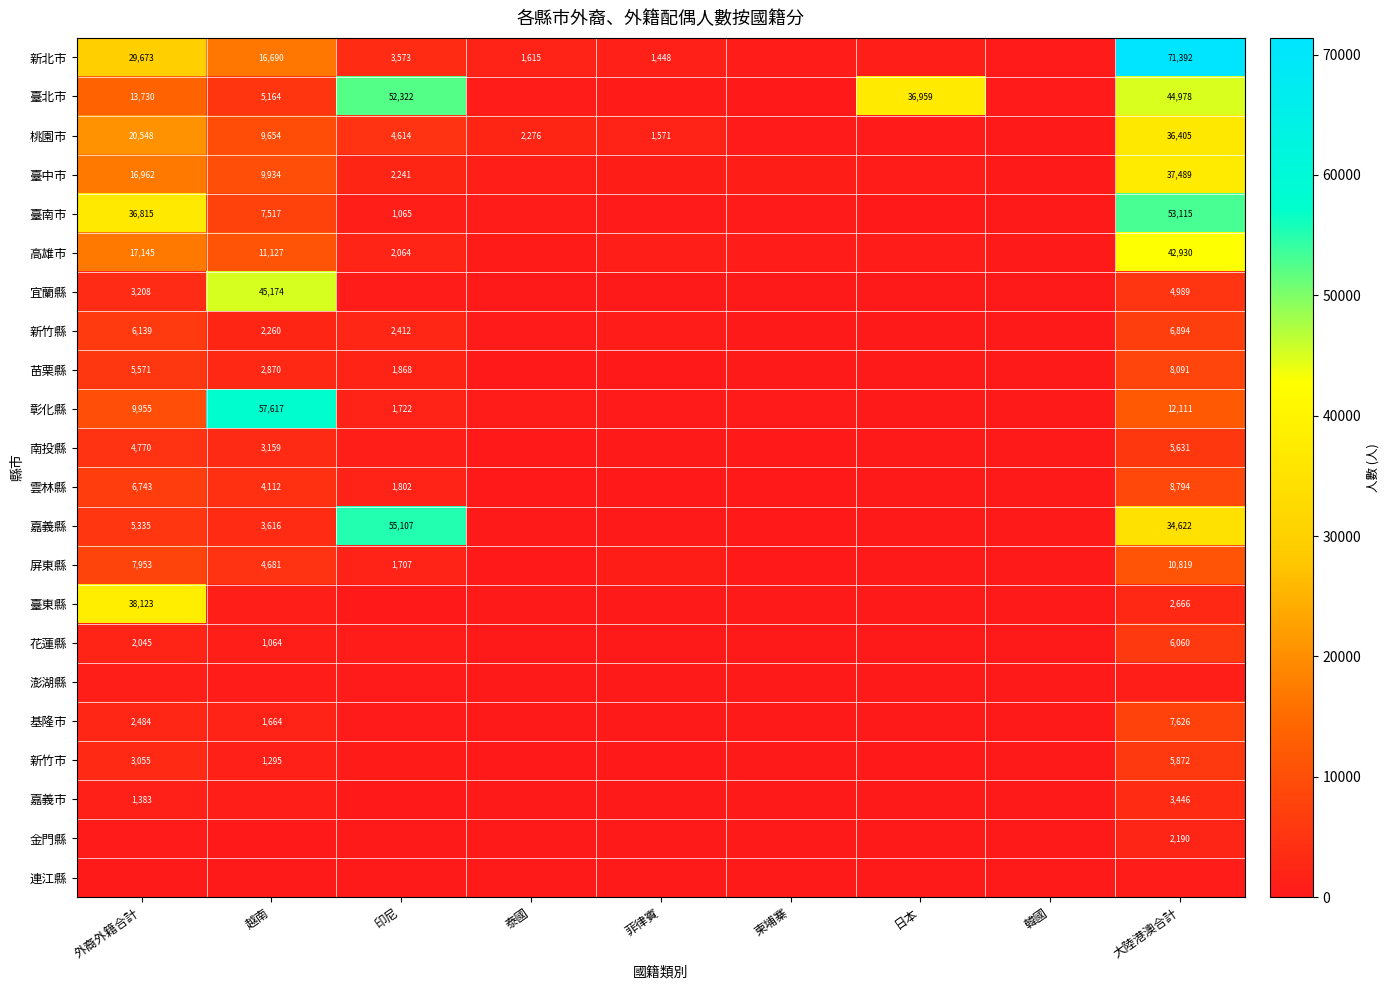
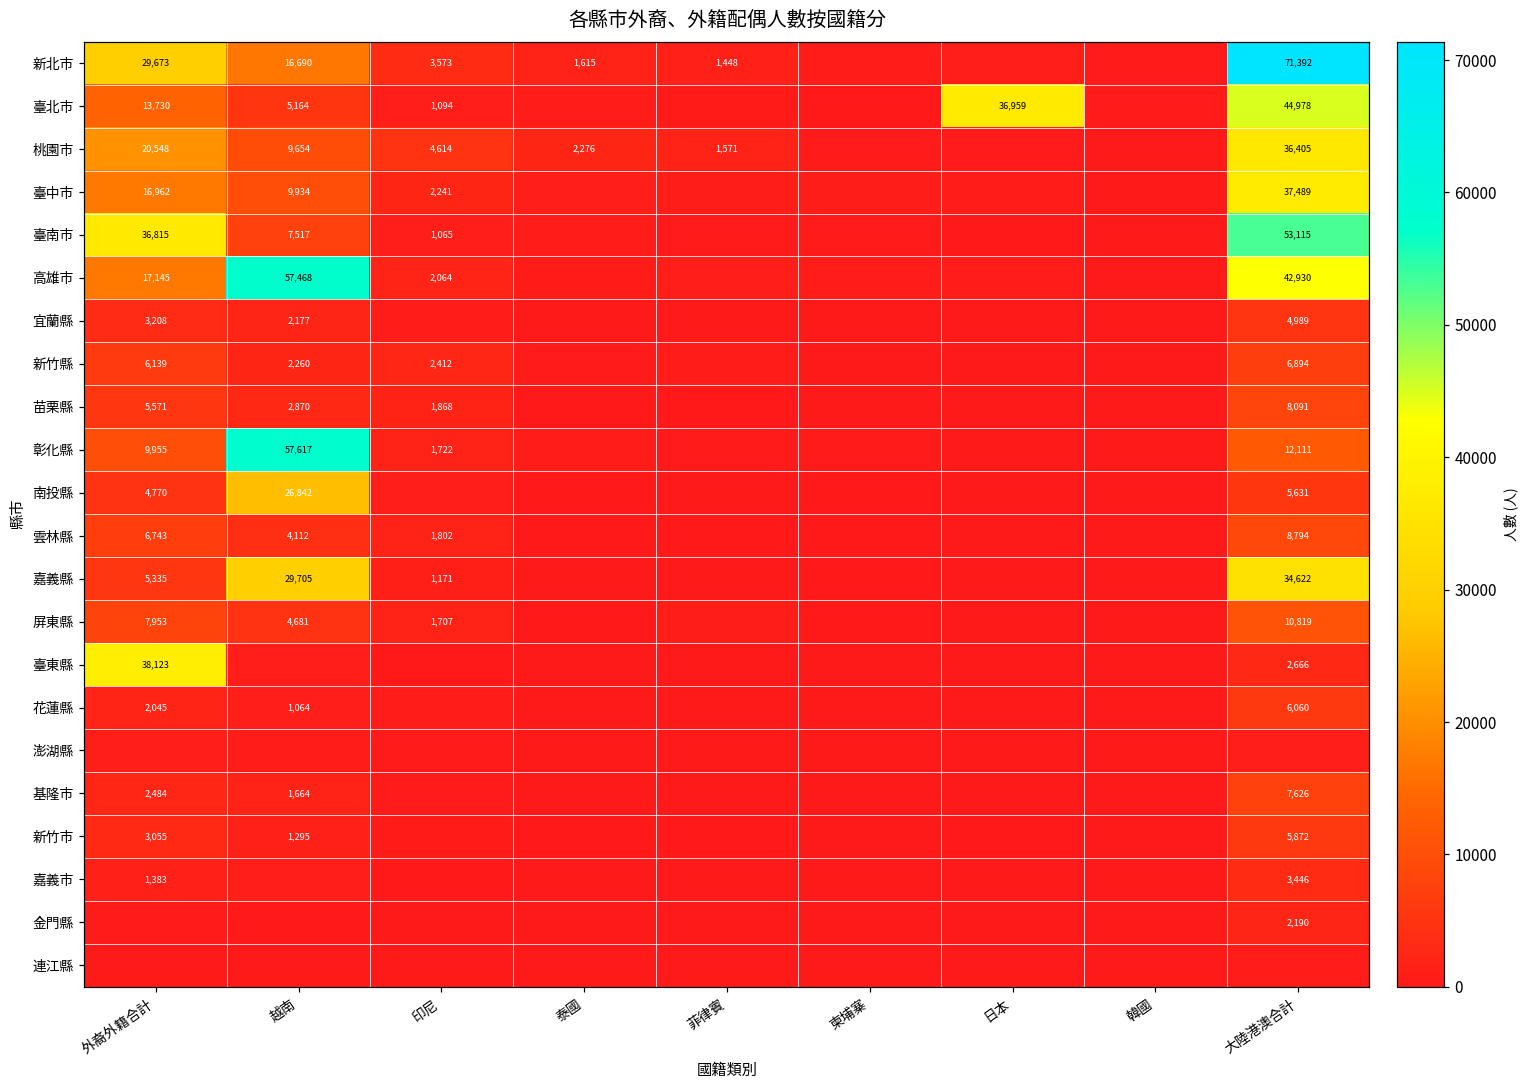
臺北市, 印尼: 52,322 -> 1,094
高雄市, 越南: 11,127 -> 57,468
宜蘭縣, 越南: 45,174 -> 2,177
南投縣, 越南: 3,159 -> 26,842
嘉義縣, 越南: 3,616 -> 29,705
嘉義縣, 印尼: 55,107 -> 1,171
